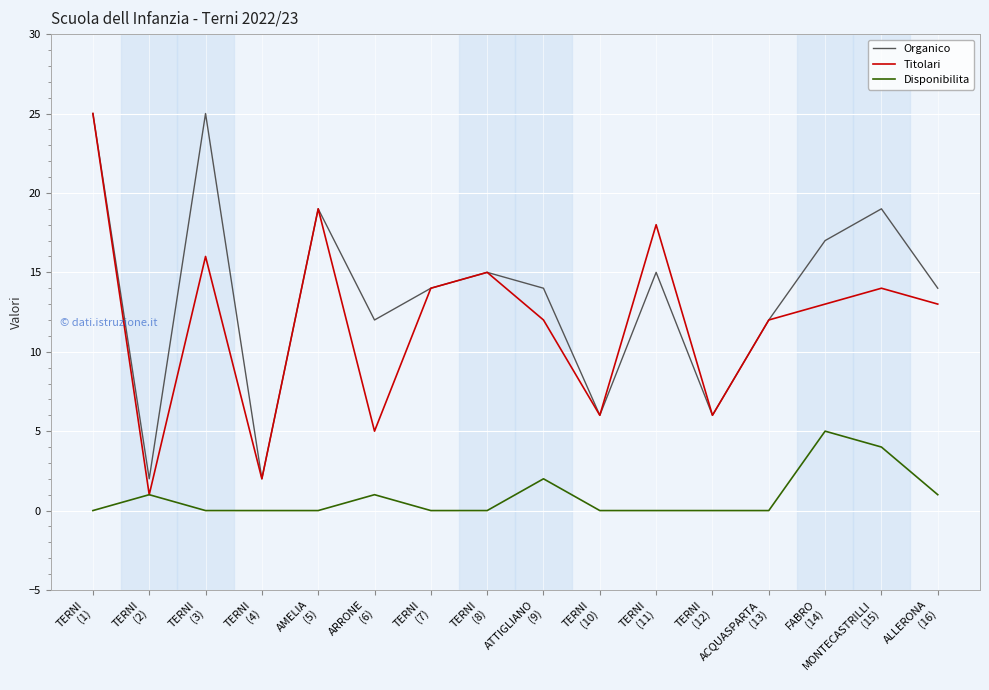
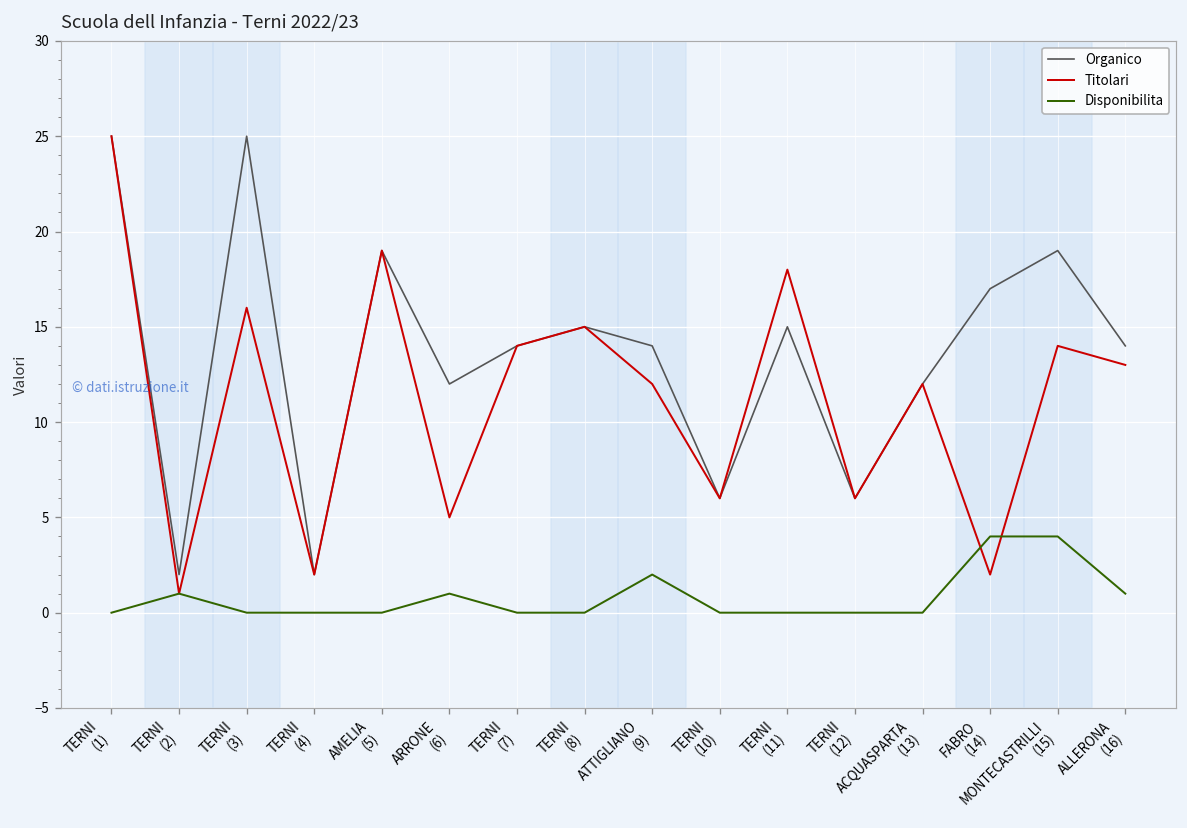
Titolari, FABRO (14): 13 -> 2
Disponibilita, FABRO (14): 5 -> 4
